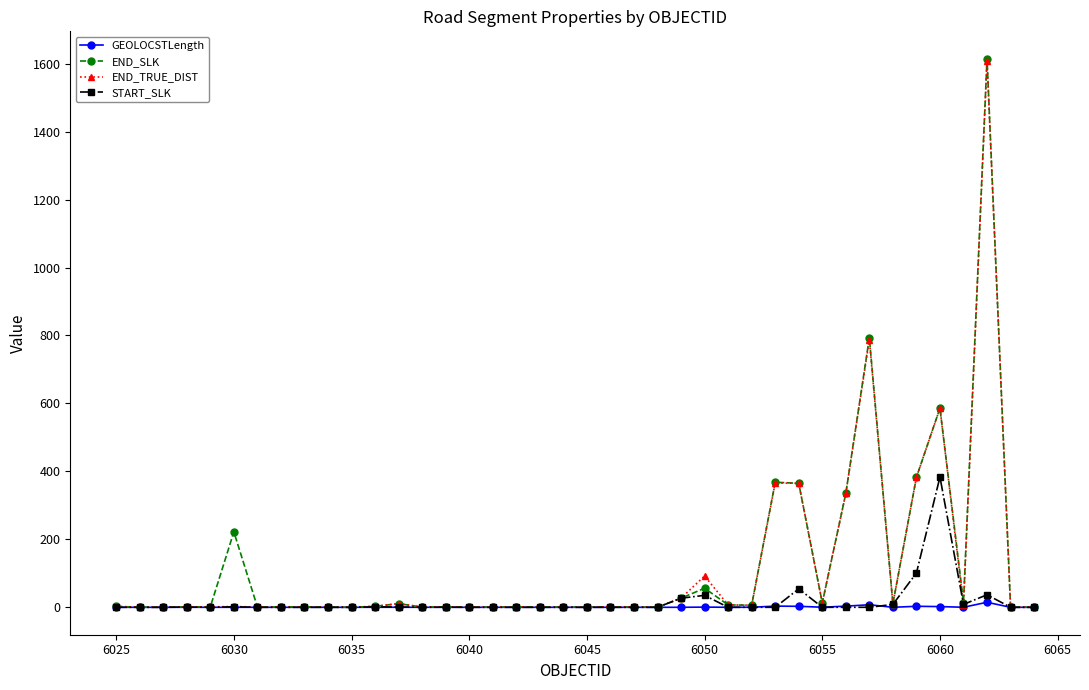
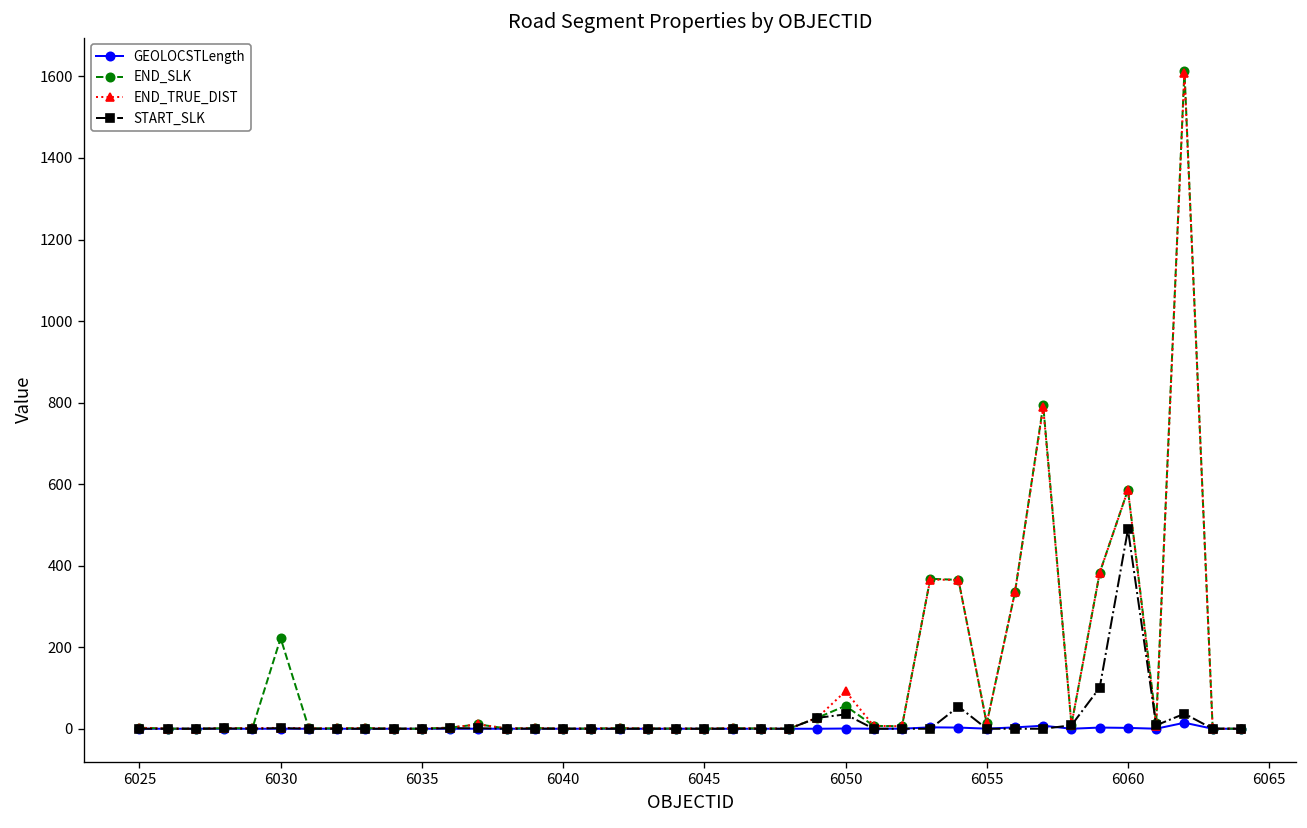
START_SLK, 6060: 380 -> 490
